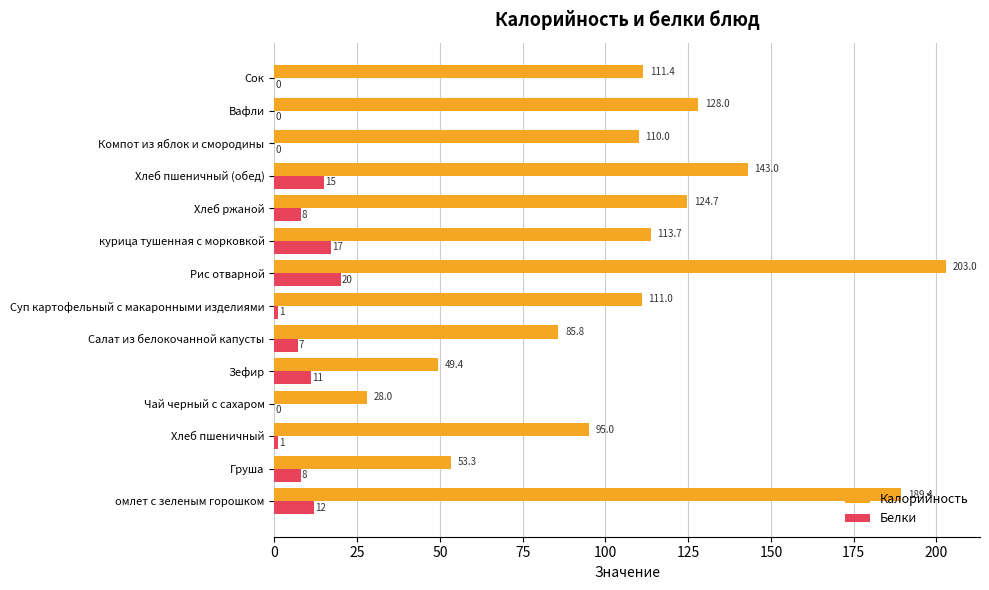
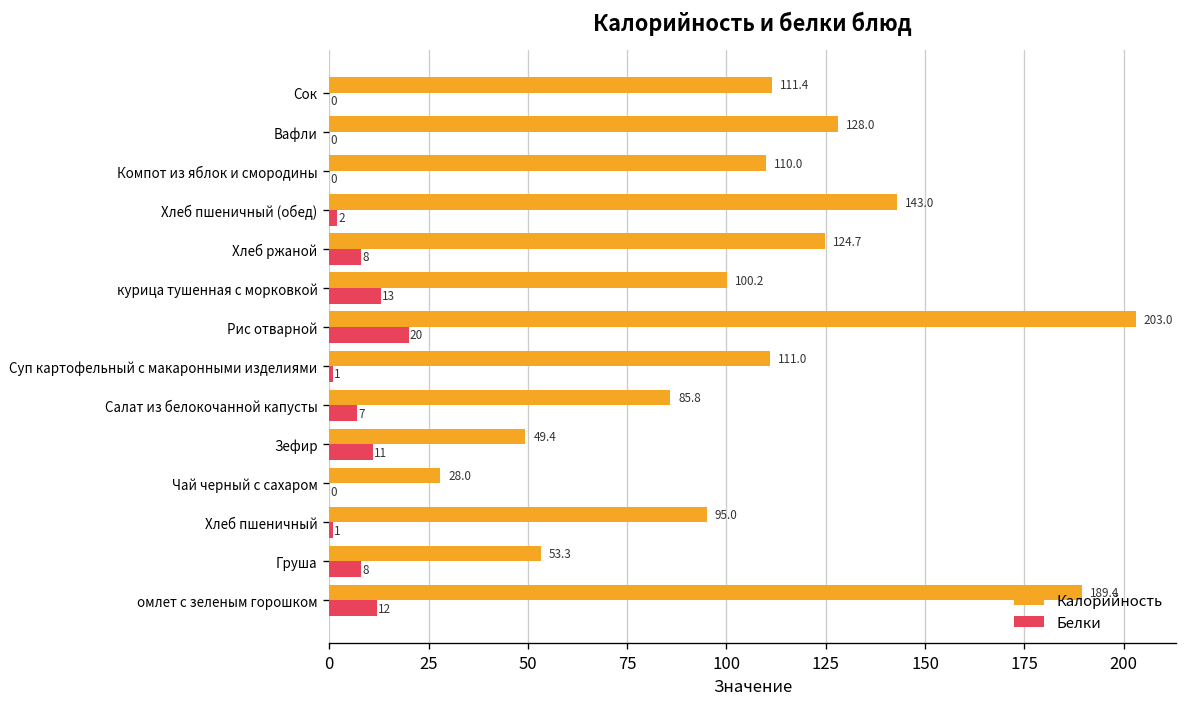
Белки, Хлеб пшеничный (обед): 15 -> 2
Калорийность, курица тушенная с морковкой: 113.7 -> 100.2
Белки, курица тушенная с морковкой: 17 -> 13
